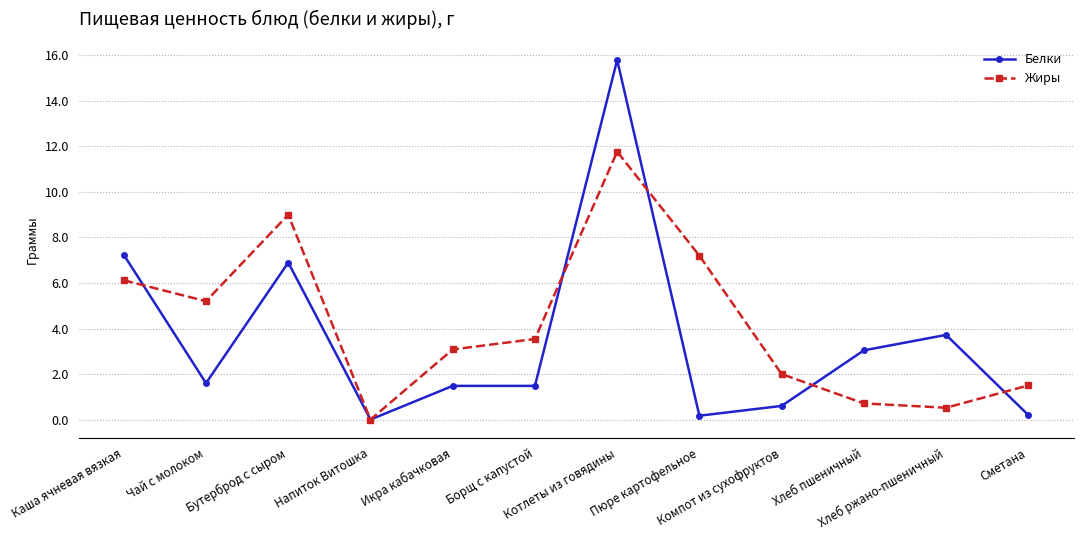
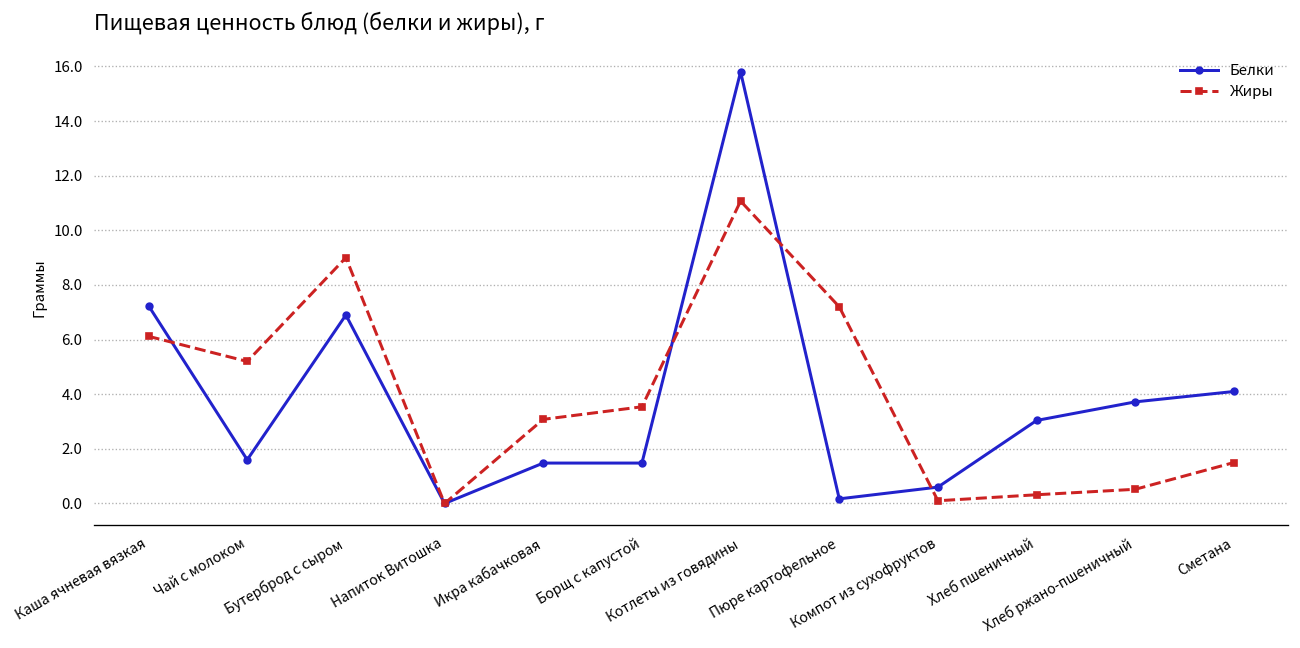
Жиры, Котлеты из говядины: 11.8 -> 11.1
Жиры, Компот из сухофруктов: 2.0 -> 0.1
Жиры, Хлеб пшеничный: 0.7 -> 0.3
Белки, Сметана: 0.2 -> 4.1
